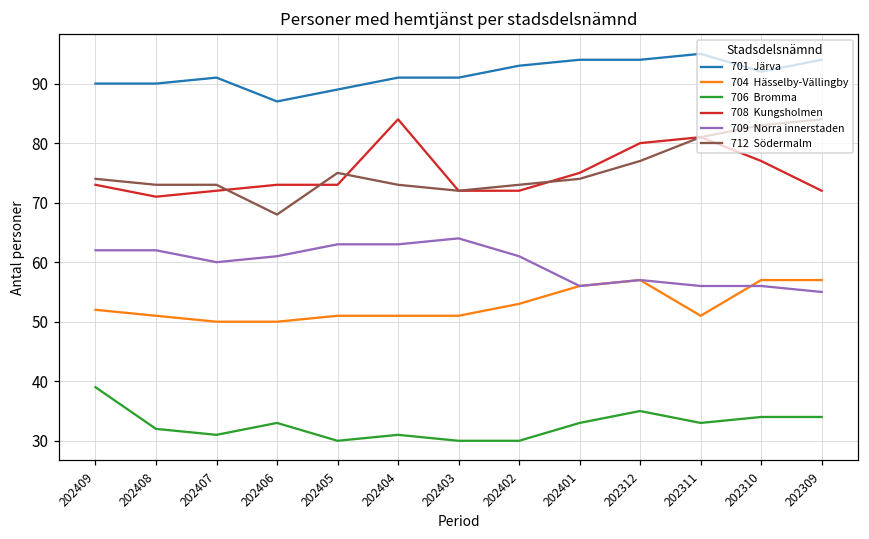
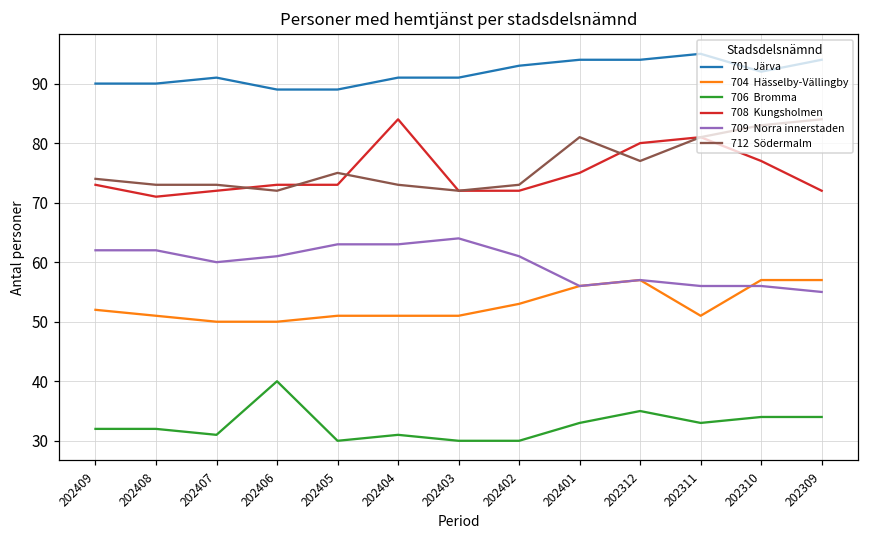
706 Bromma, 202409: 39 -> 32
701 Järva, 202406: 87 -> 89
706 Bromma, 202406: 33 -> 40
712 Södermalm, 202406: 68 -> 72
712 Södermalm, 202401: 74 -> 81
